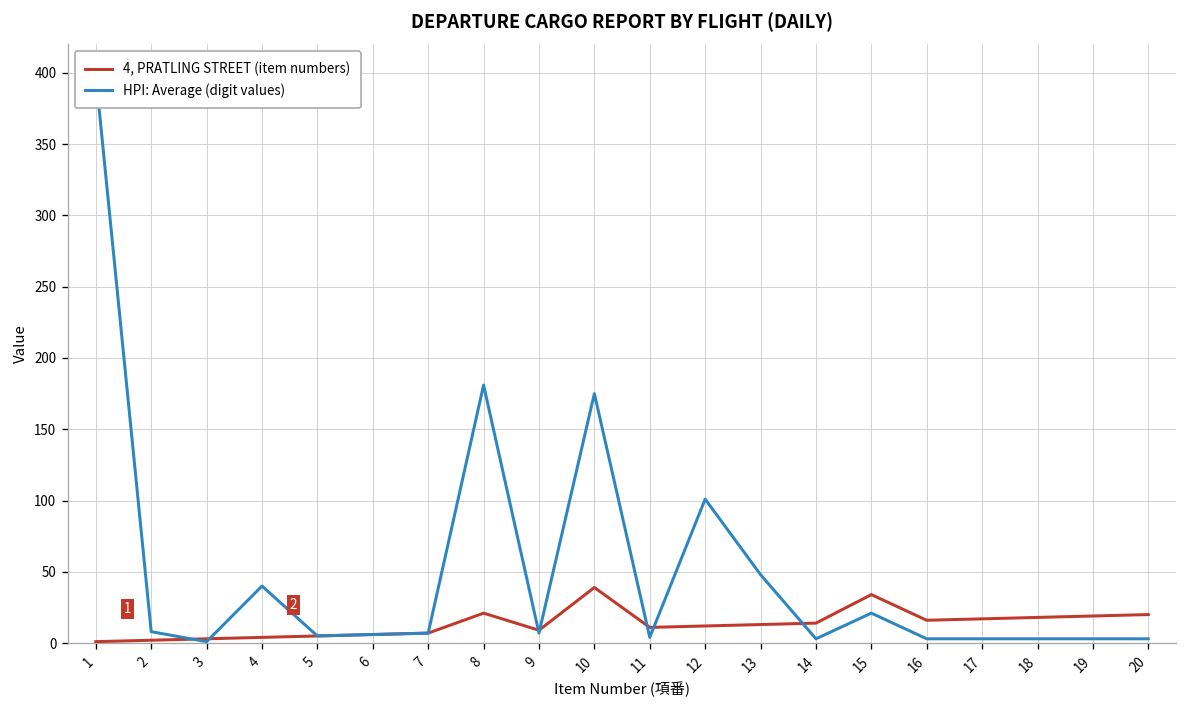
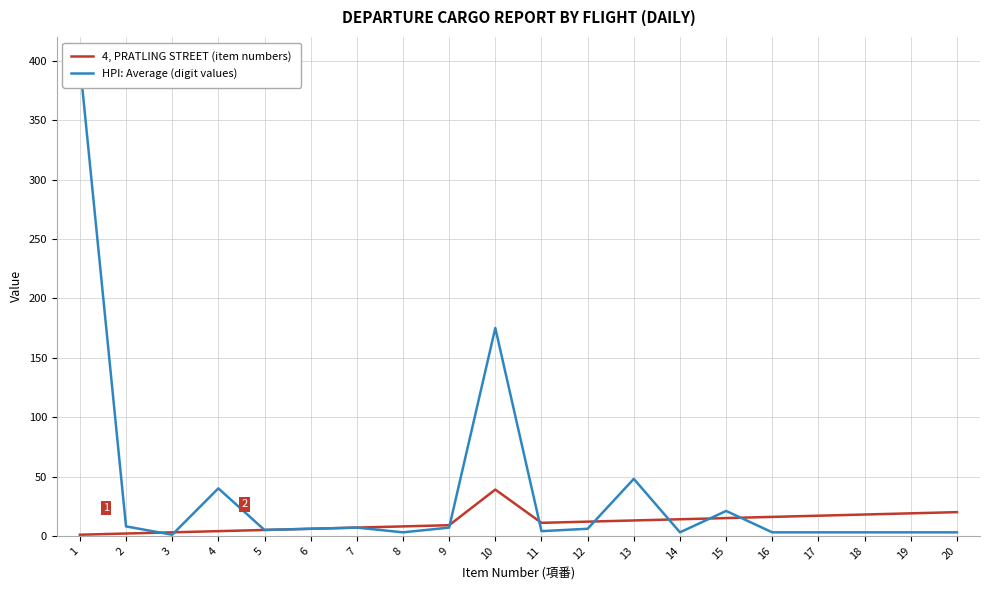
4, PRATLING STREET (item numbers), 8: 21 -> 8
HPI: Average (digit values), 8: 181 -> 3
HPI: Average (digit values), 12: 101 -> 6
4, PRATLING STREET (item numbers), 15: 34 -> 15
